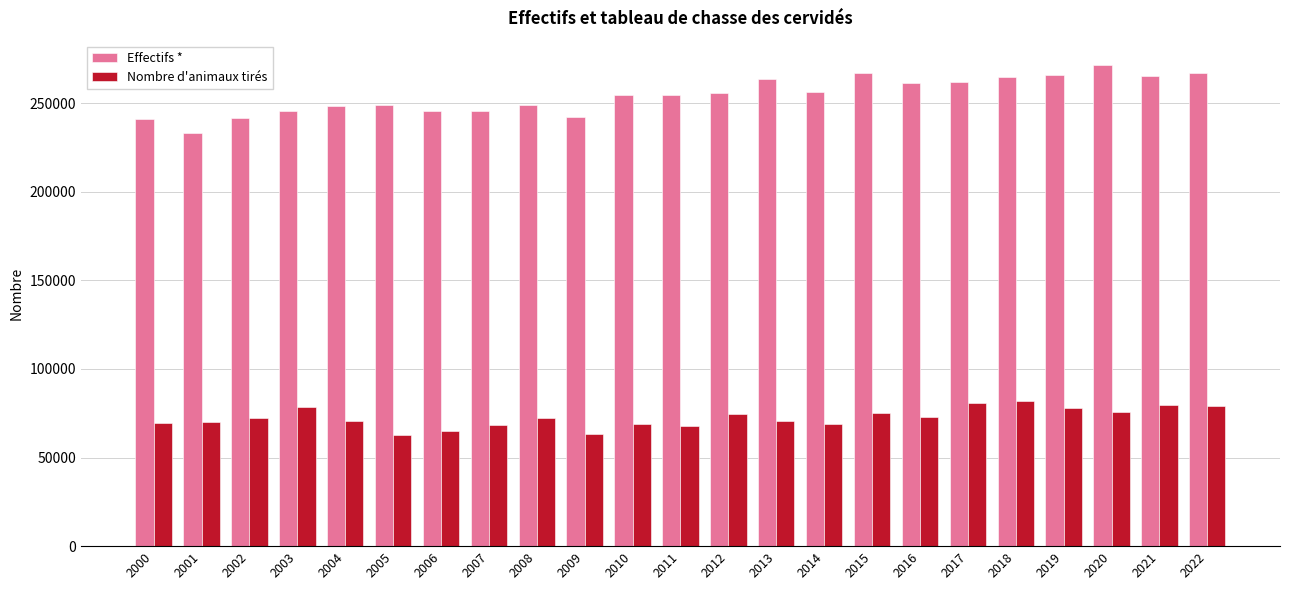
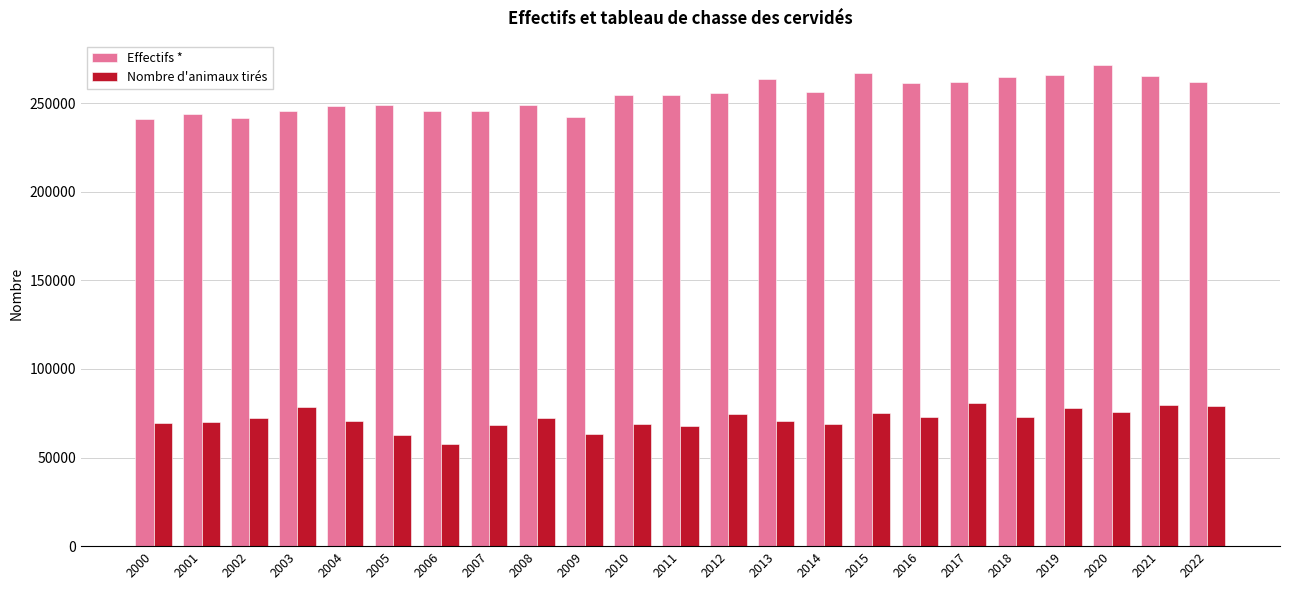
Effectifs *, 2001: 233000 -> 244000
Nombre d'animaux tirés, 2006: 65000 -> 58000
Nombre d'animaux tirés, 2018: 82000 -> 73000
Effectifs *, 2022: 267000 -> 262000
